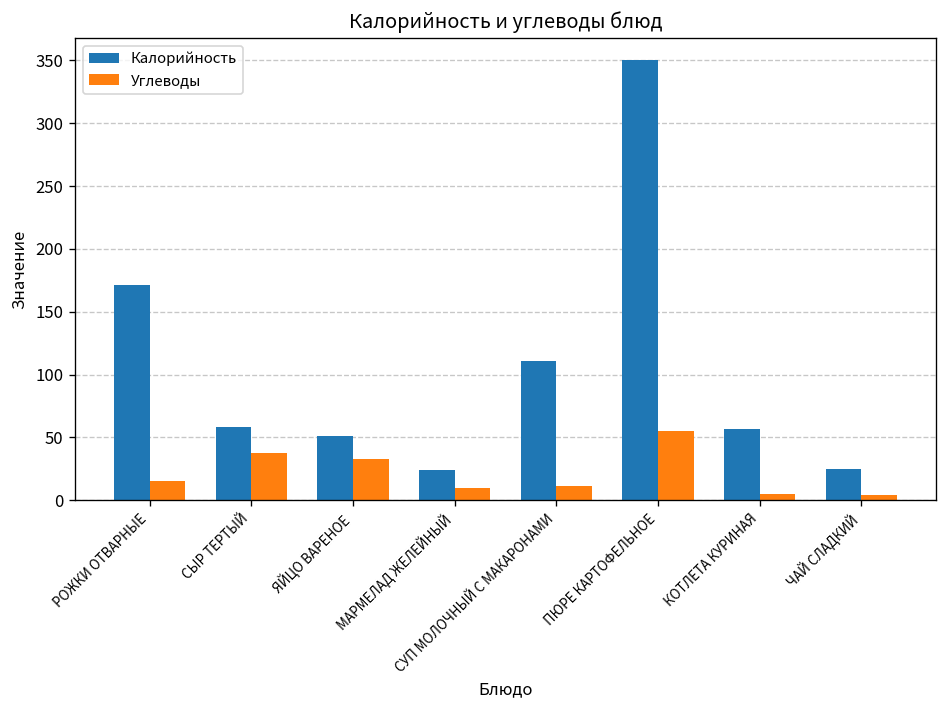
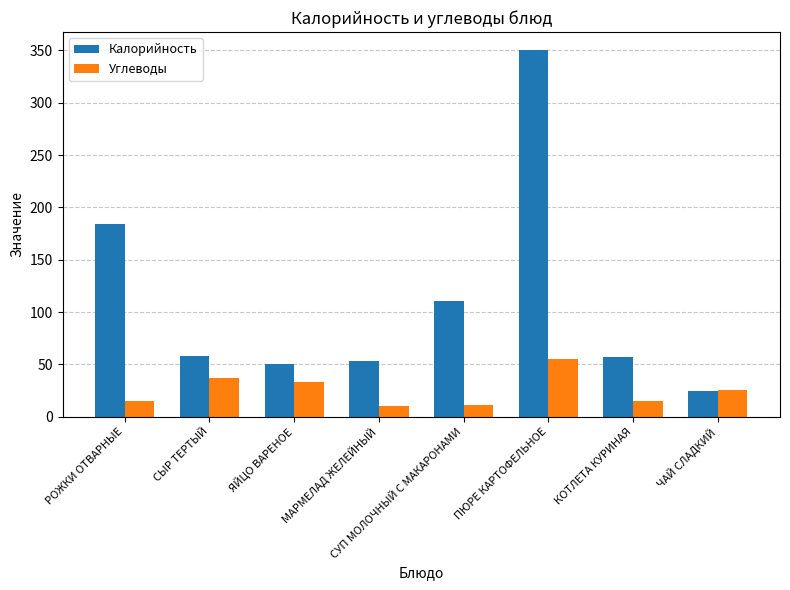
Калорийность, РОЖКИ ОТВАРНЫЕ: 171 -> 184
Калорийность, МАРМЕЛАД ЖЕЛЕЙНЫЙ: 24 -> 53
Углеводы, КОТЛЕТА КУРИНАЯ: 5 -> 15
Углеводы, ЧАЙ СЛАДКИЙ: 4 -> 26
